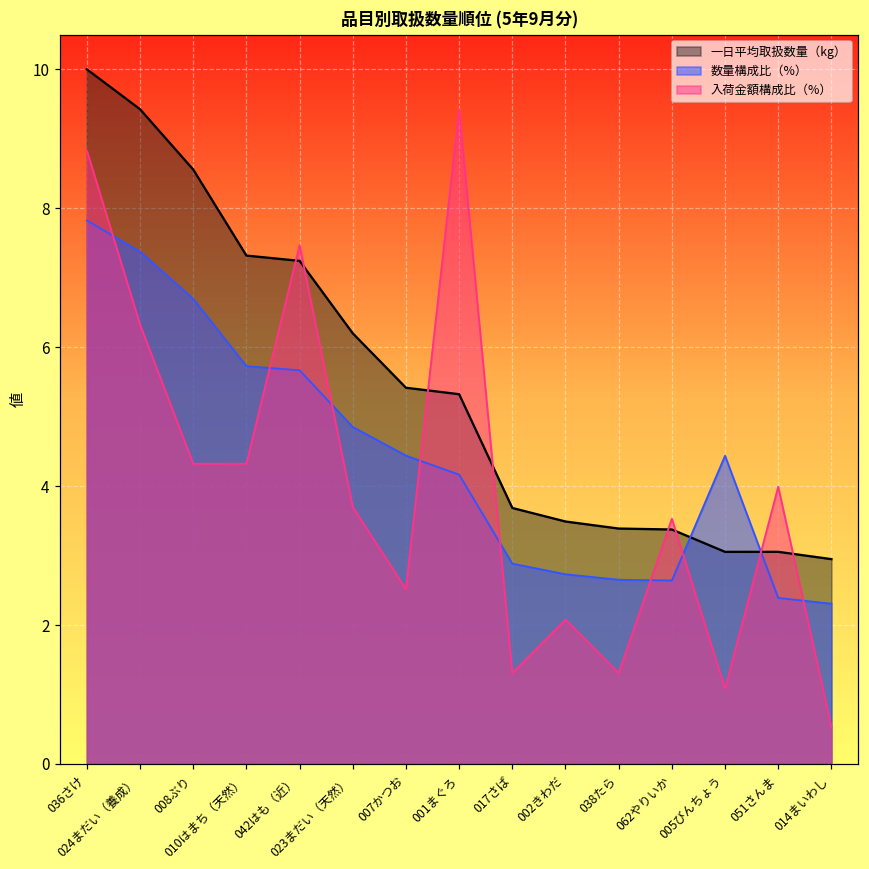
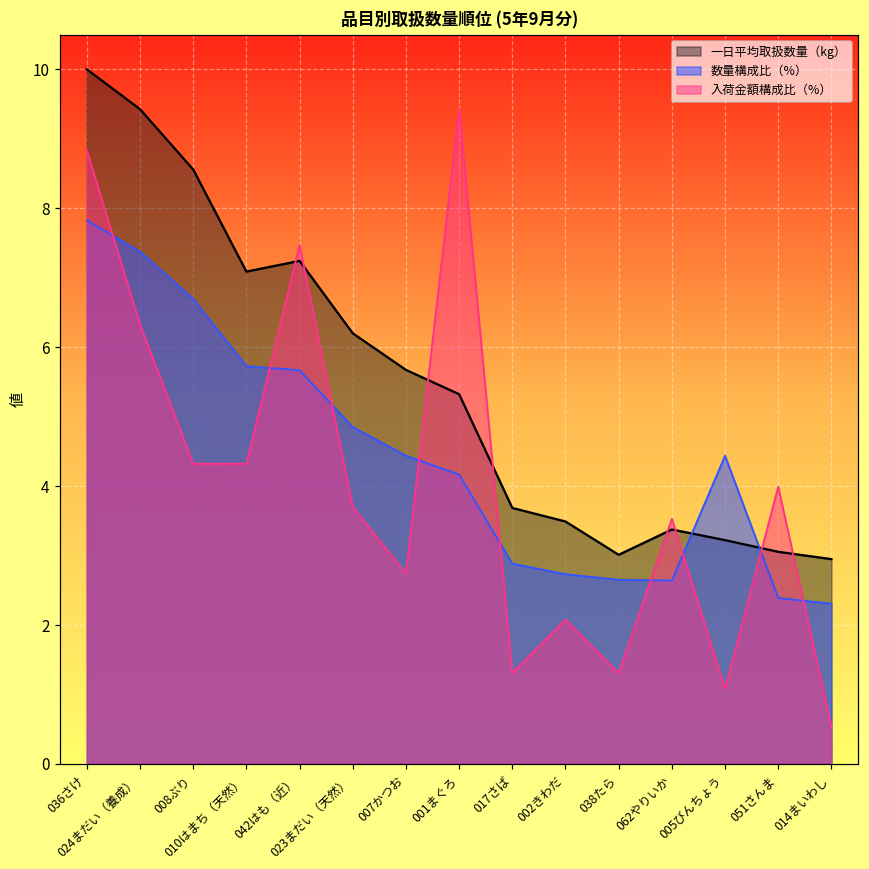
一日平均取扱数量（kg）, 010はまち（天然）: 7.3 -> 7.1
一日平均取扱数量（kg）, 007かつお: 5.4 -> 5.7
入荷金額構成比（%）, 007かつお: 2.5 -> 2.7
一日平均取扱数量（kg）, 038たら: 3.4 -> 3.0
一日平均取扱数量（kg）, 005びんちょう: 3.1 -> 3.2
